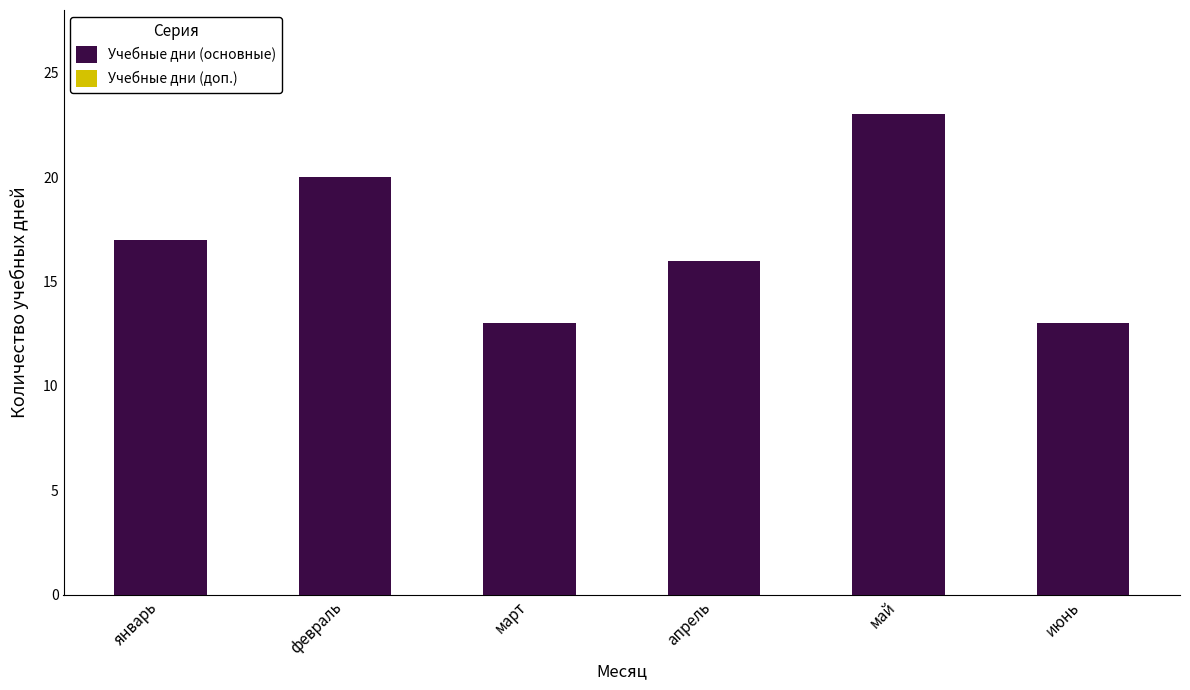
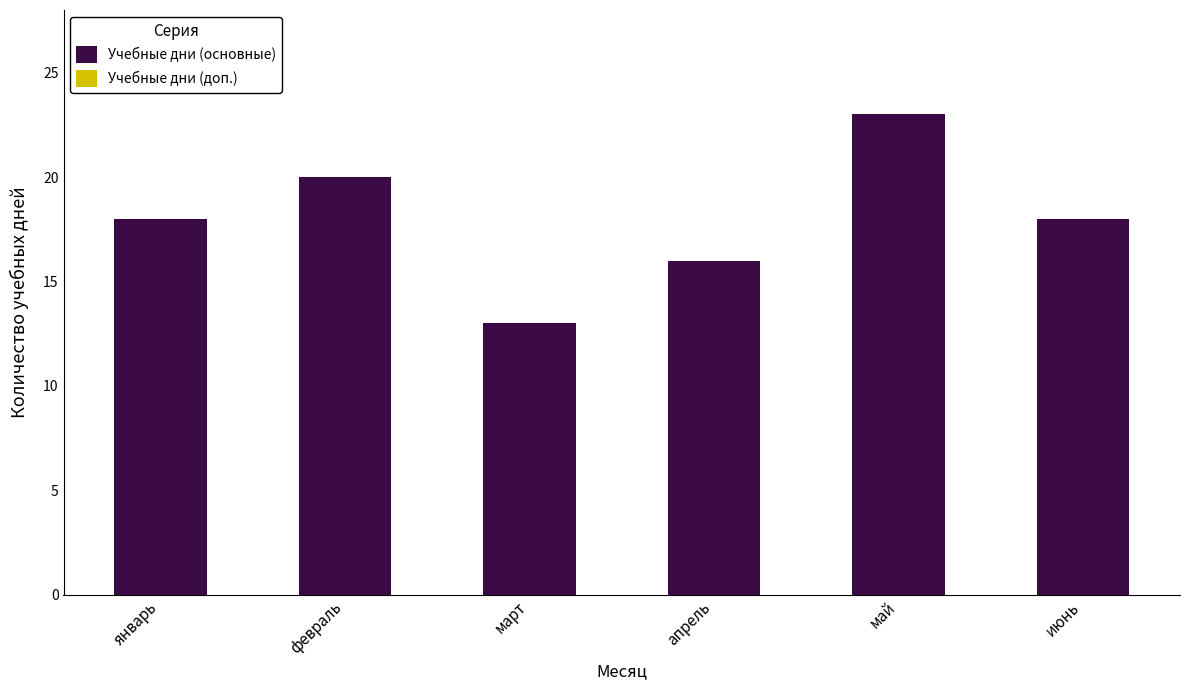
Учебные дни (основные), январь: 17 -> 18
Учебные дни (основные), июнь: 13 -> 18
